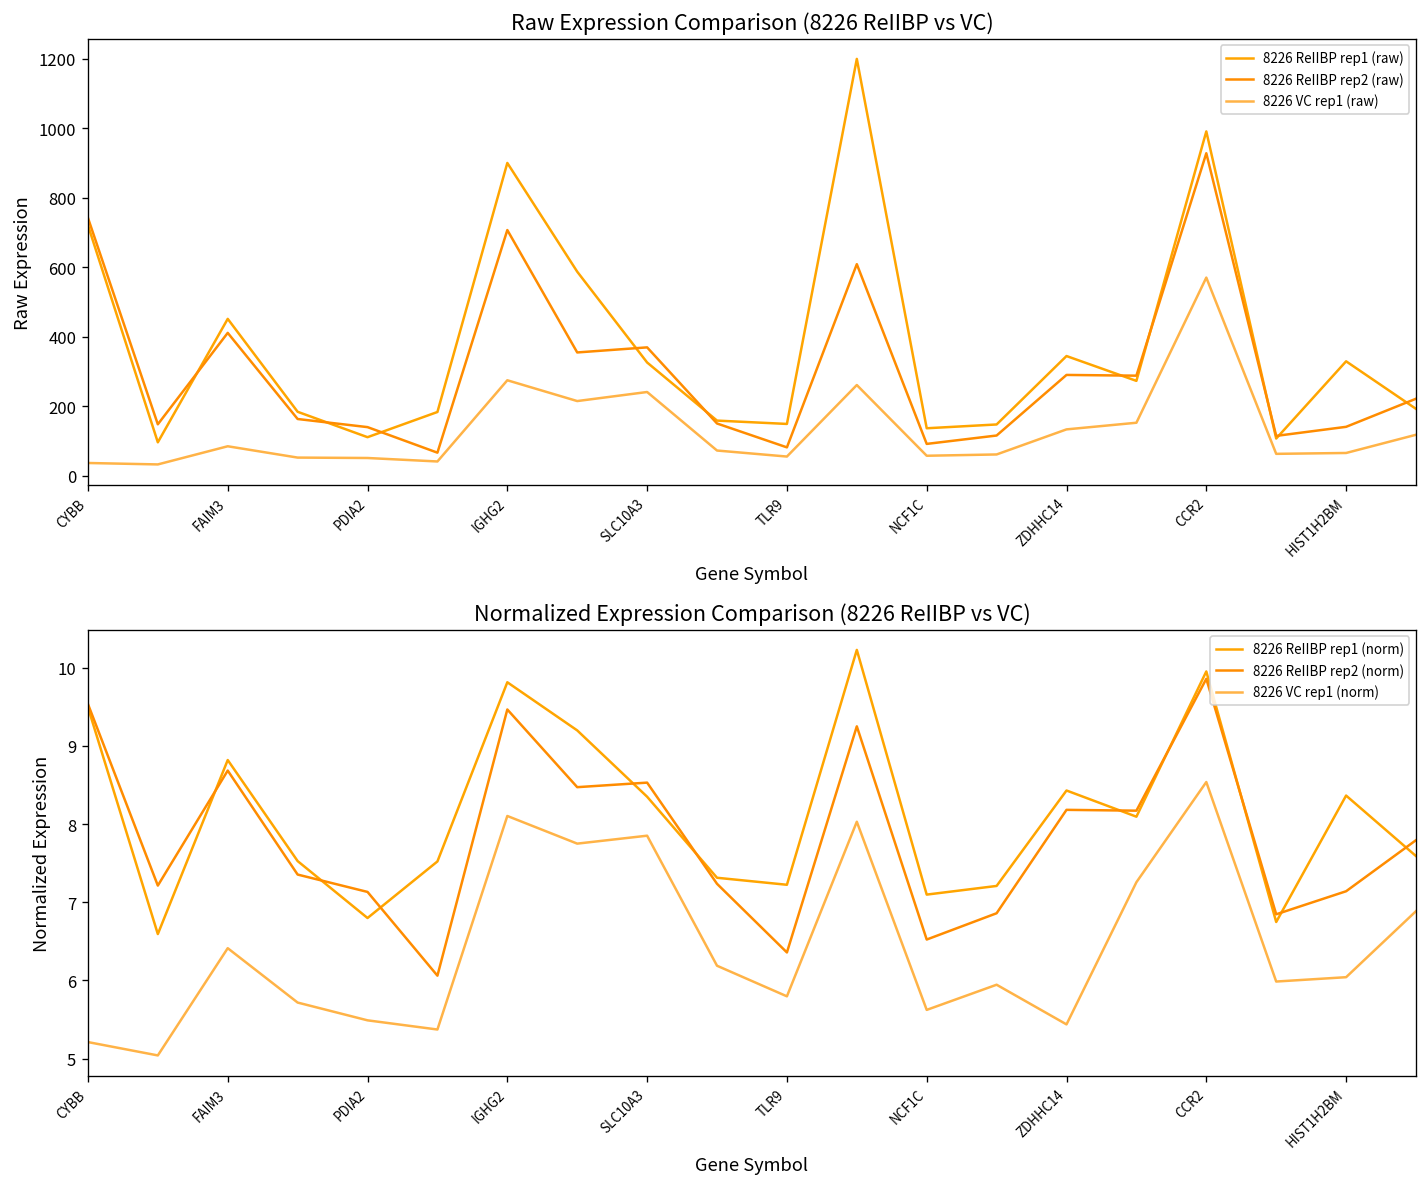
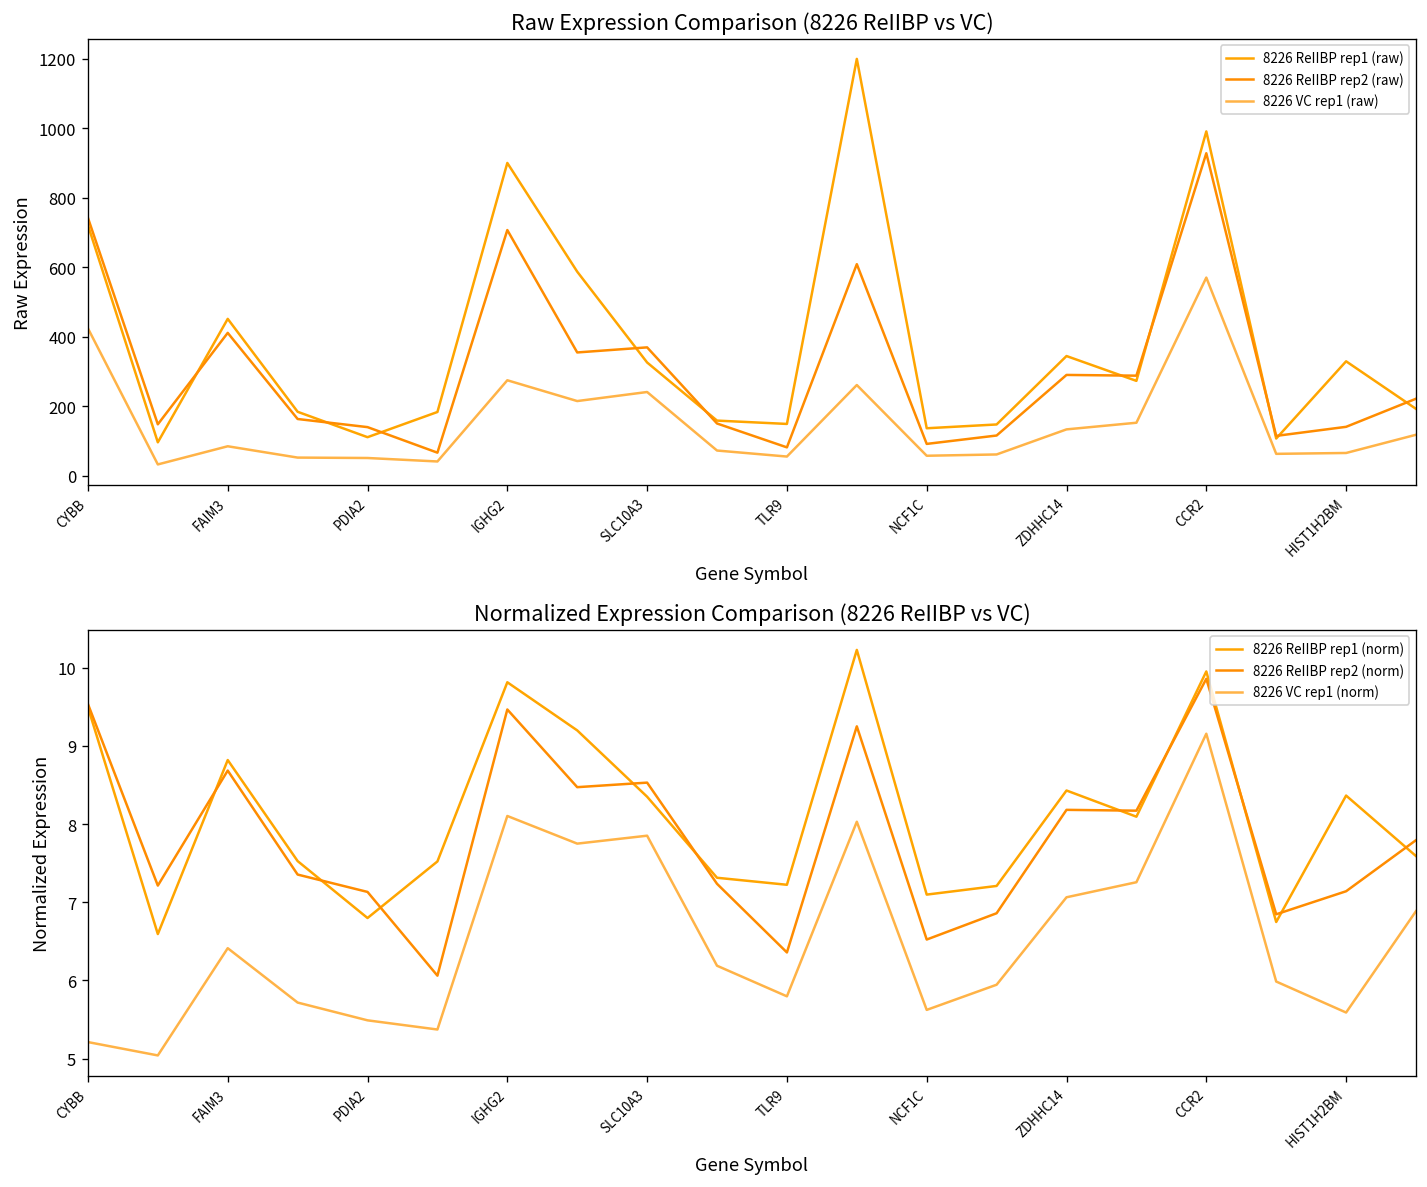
Raw Expression Comparison (8226 ReIIBP vs VC), 8226 VC rep1 (raw), CYBB: 40 -> 420
Normalized Expression Comparison (8226 ReIIBP vs VC), 8226 VC rep1 (norm), ZDHHC14: 5.4 -> 7.1
Normalized Expression Comparison (8226 ReIIBP vs VC), 8226 VC rep1 (norm), CCR2: 8.5 -> 9.2
Normalized Expression Comparison (8226 ReIIBP vs VC), 8226 VC rep1 (norm), HIST1H2BM: 6.0 -> 5.6
